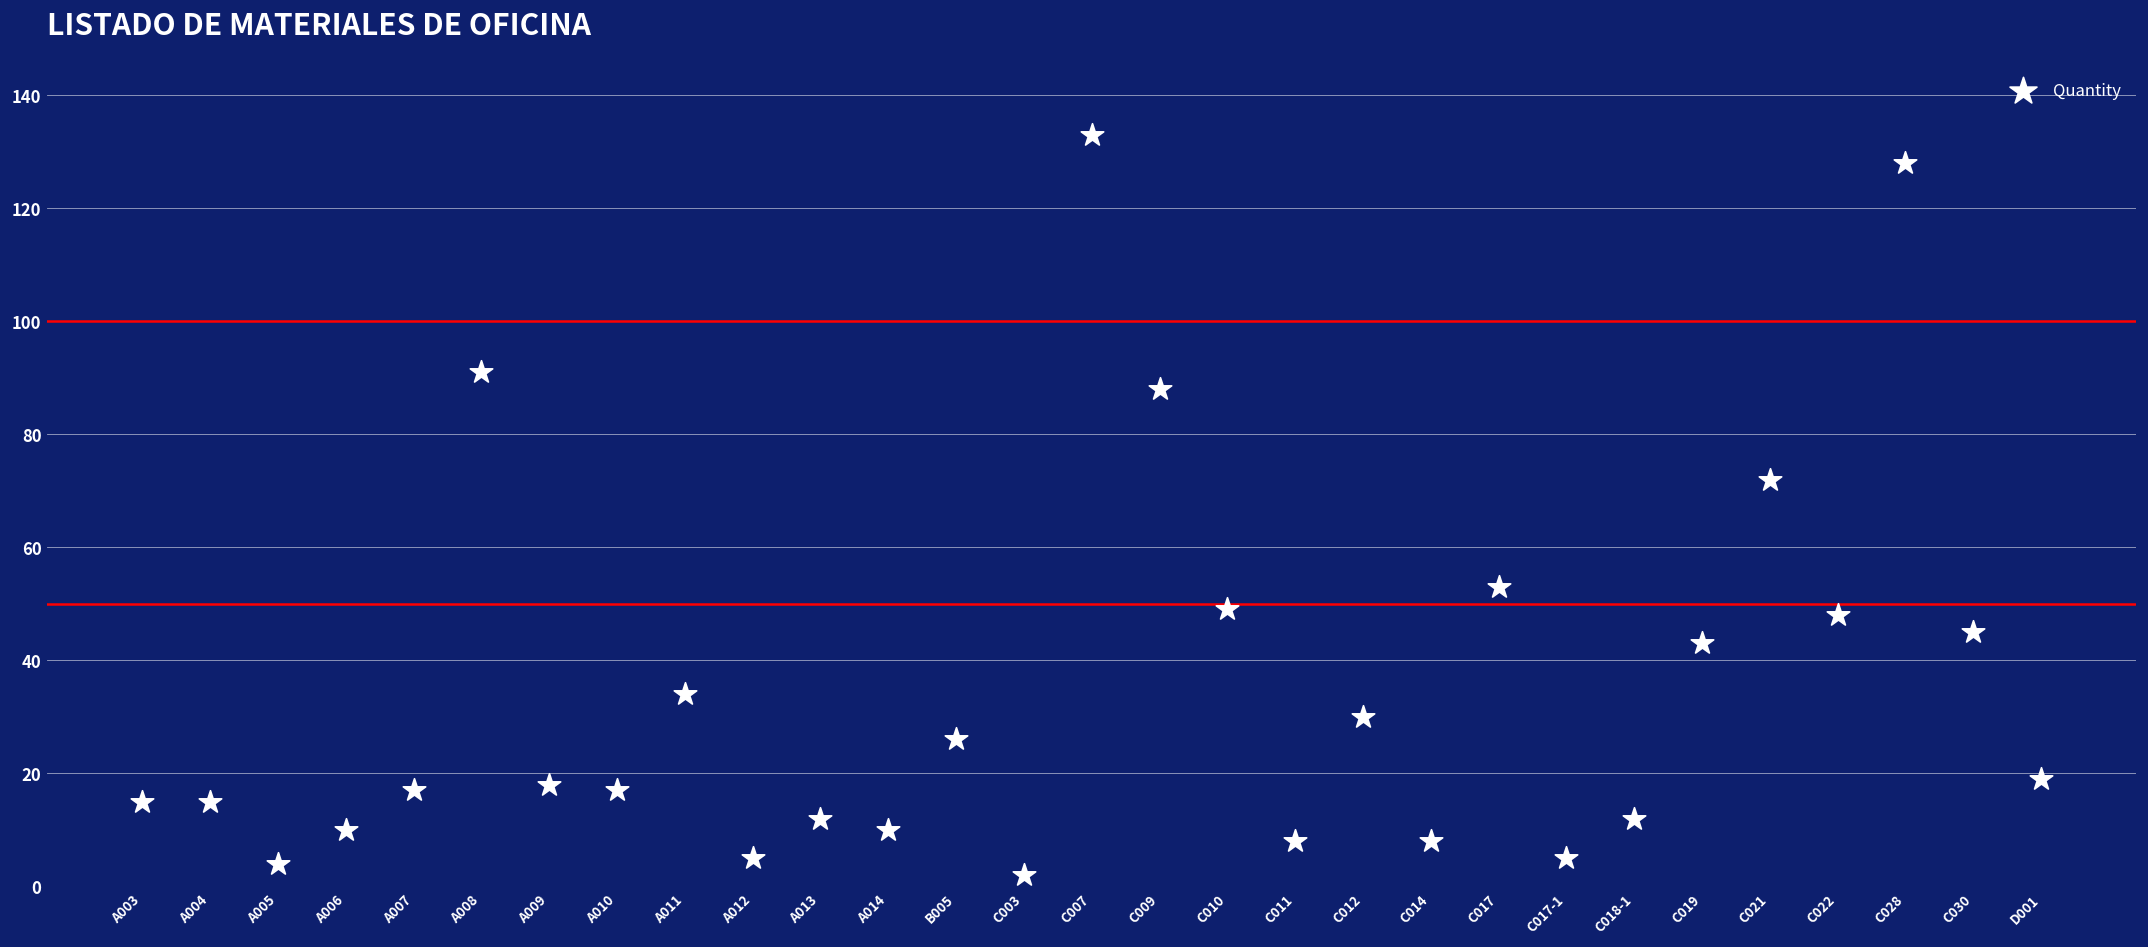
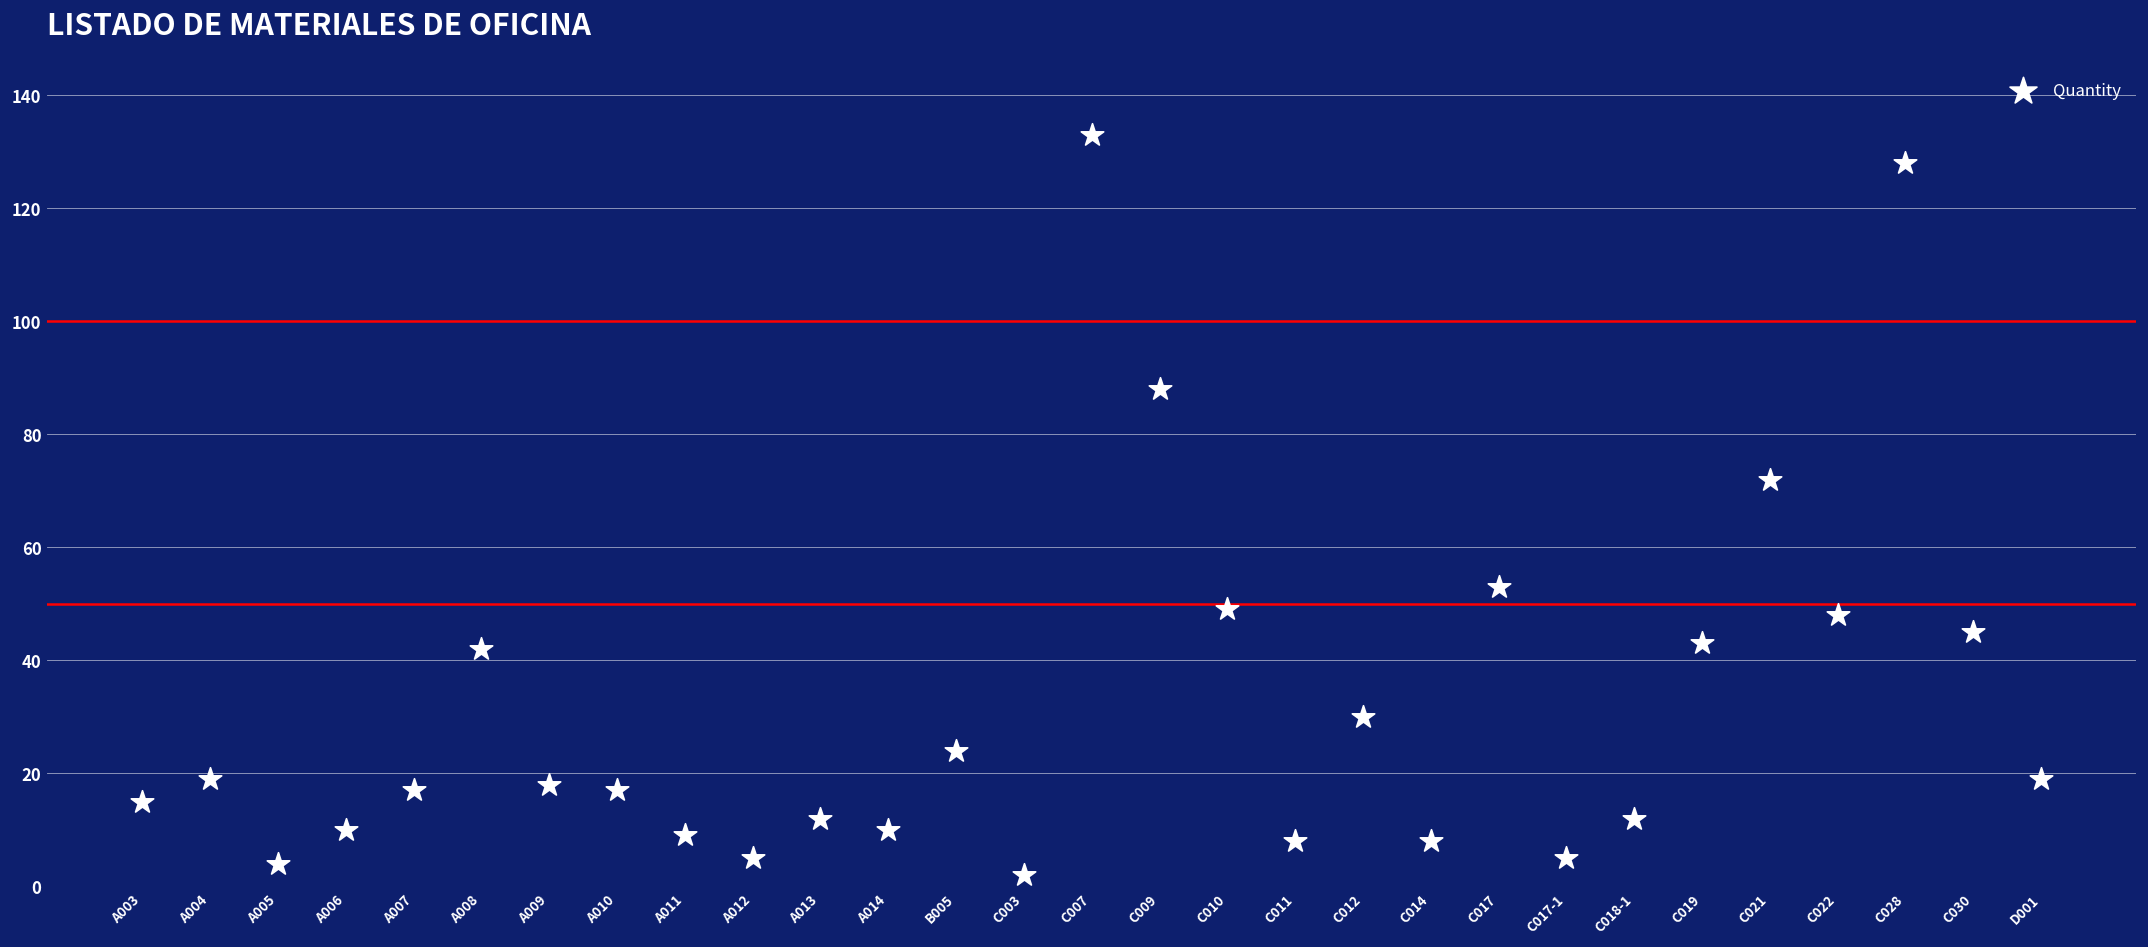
A004: 15 -> 19
A008: 91 -> 42
A011: 34 -> 9
B005: 26 -> 24
